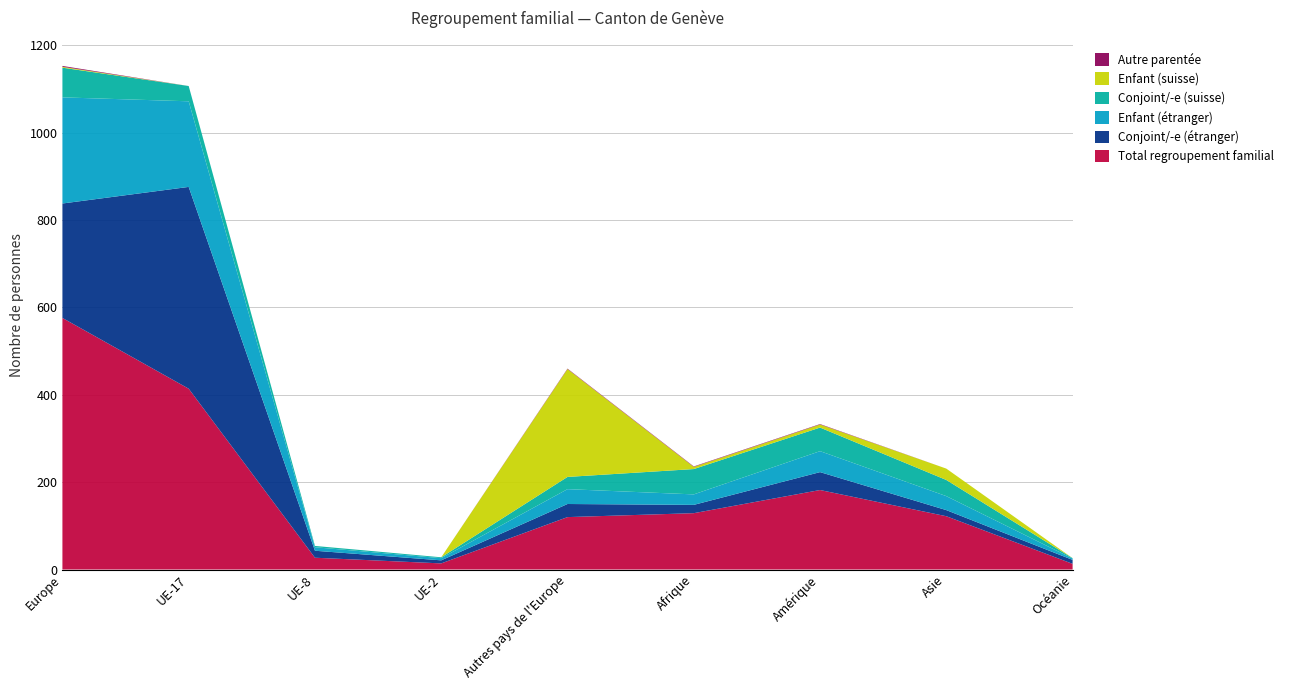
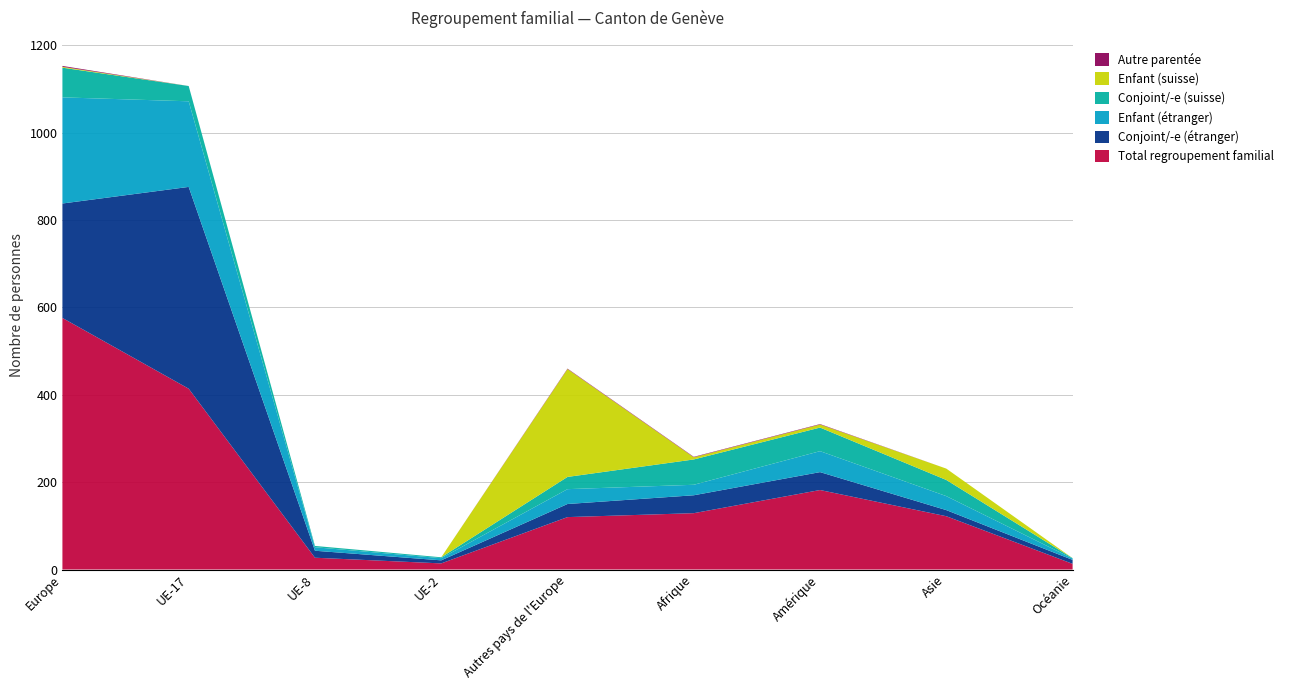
Conjoint/-e (étranger), Afrique: 20 -> 40
